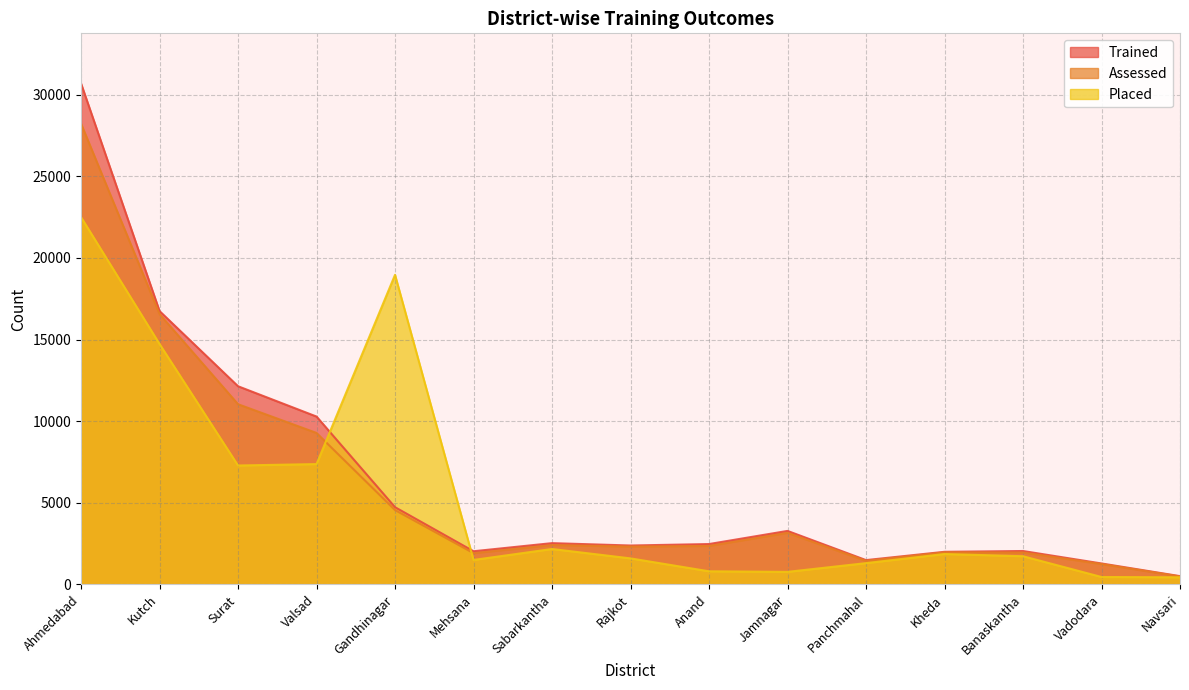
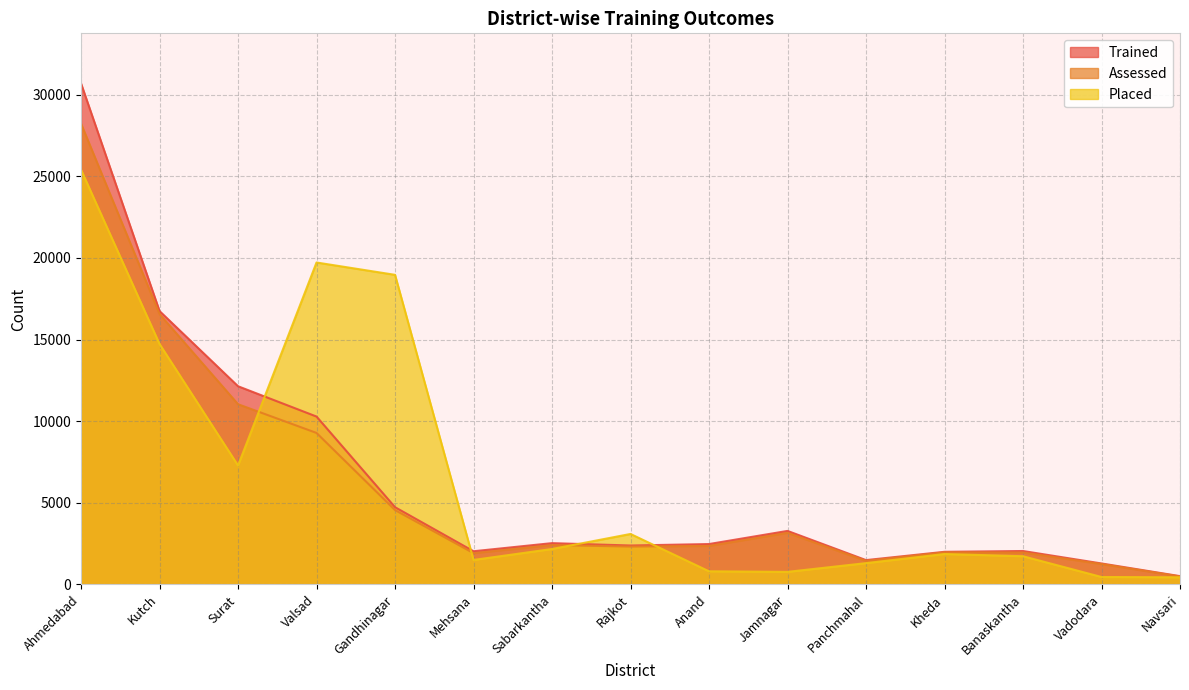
Placed, Ahmedabad: 22500 -> 25400
Placed, Valsad: 7400 -> 19700
Placed, Rajkot: 1600 -> 3100
